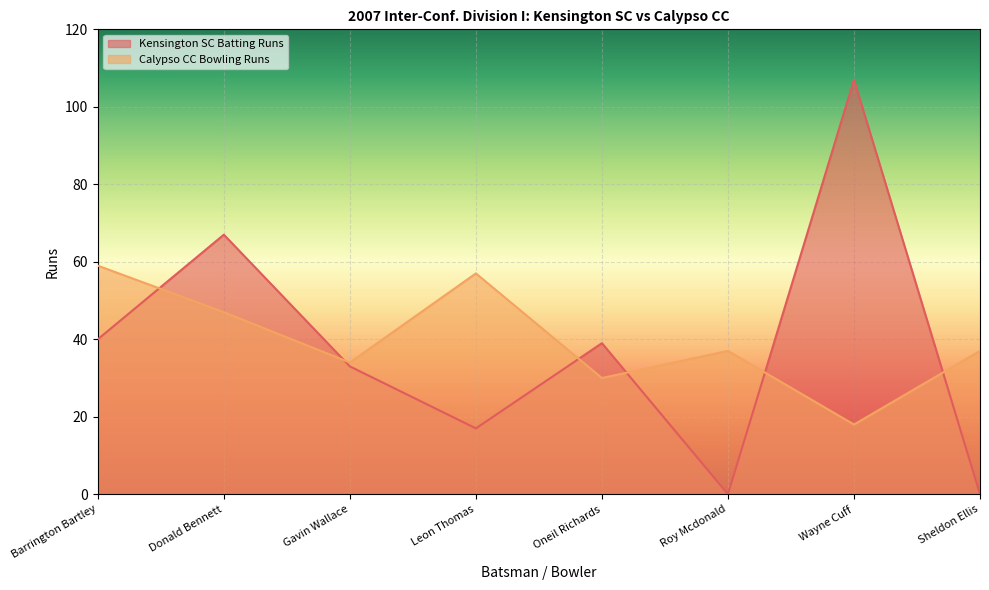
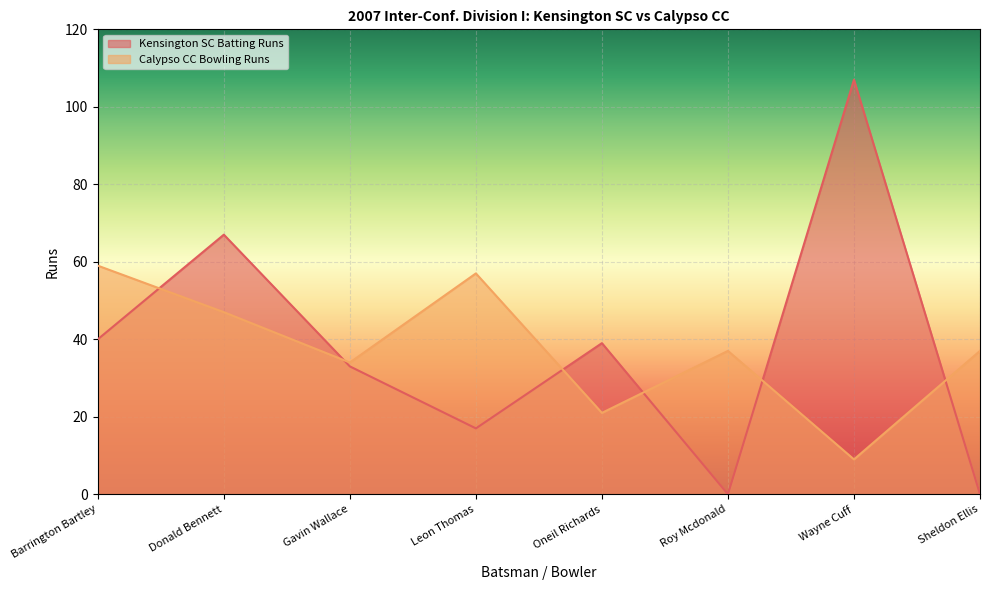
Calypso CC Bowling Runs, Oneil Richards: 30 -> 21
Calypso CC Bowling Runs, Wayne Cuff: 18 -> 9
